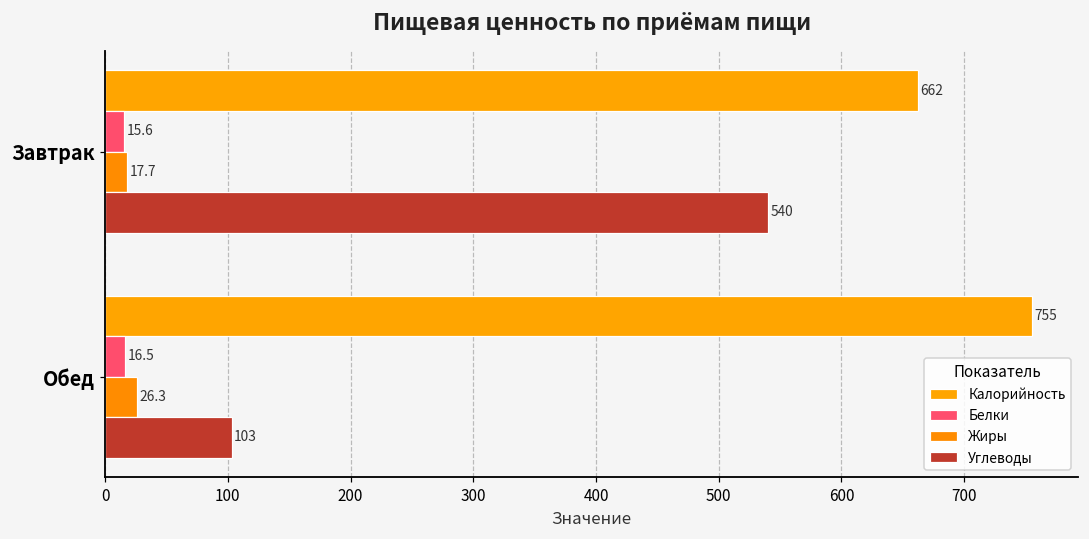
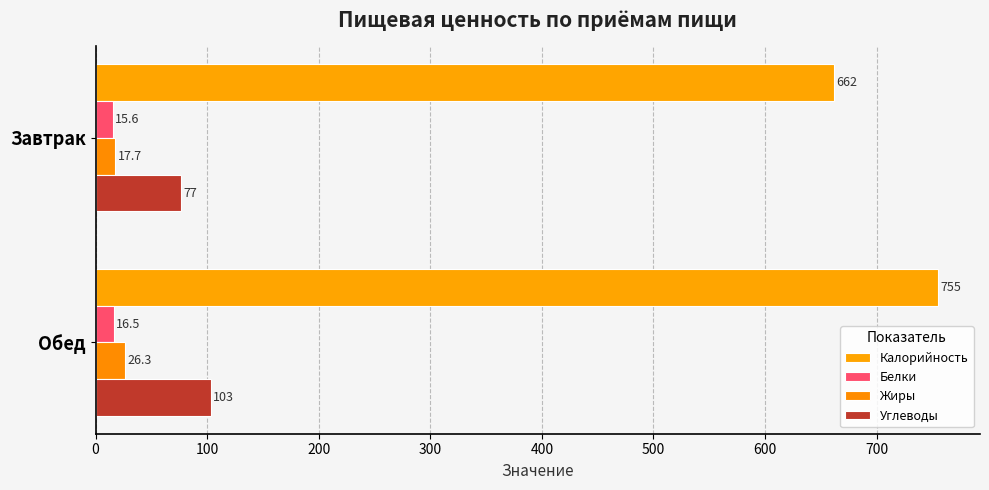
Углеводы, Завтрак: 540 -> 77
